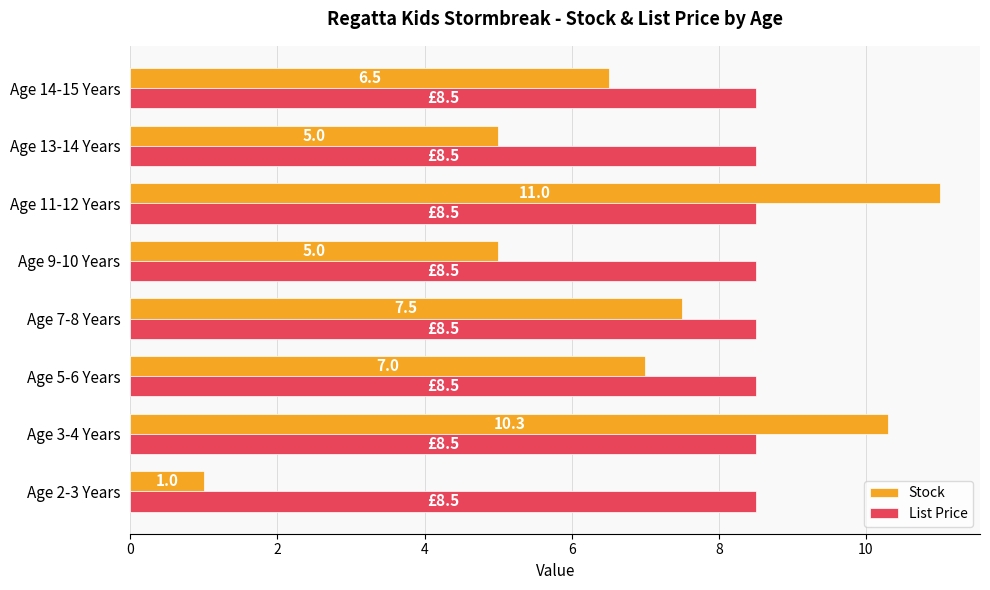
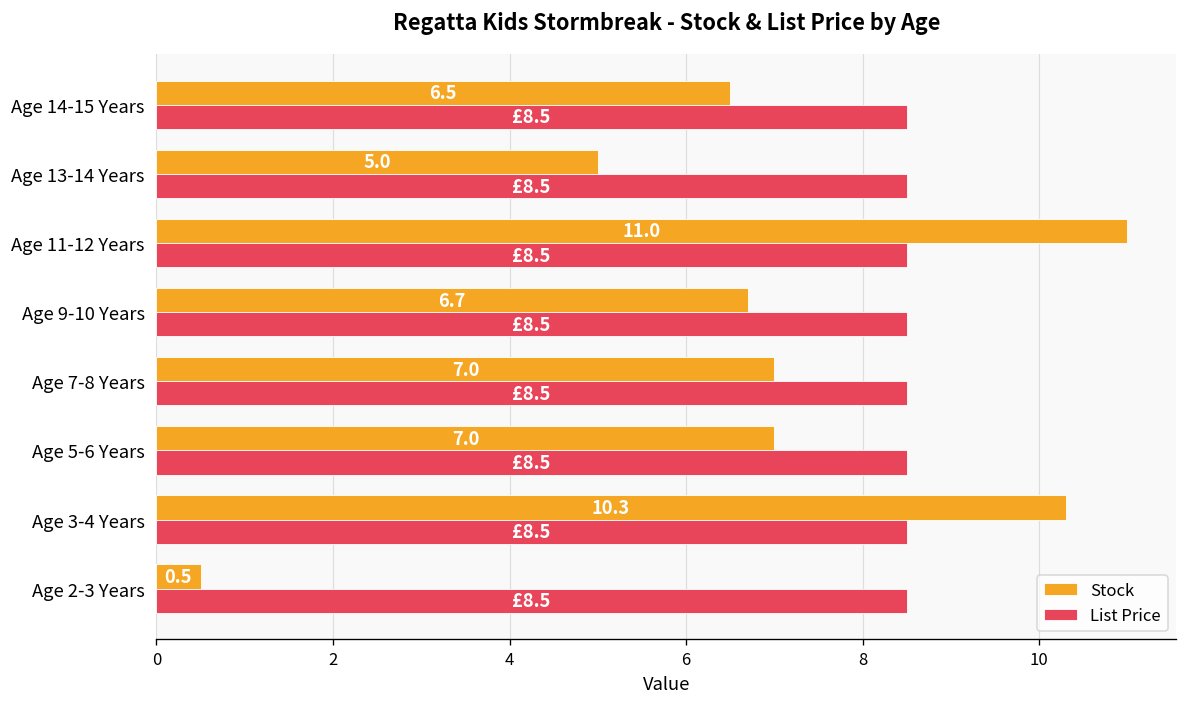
Stock, Age 9-10 Years: 5.0 -> 6.7
Stock, Age 7-8 Years: 7.5 -> 7.0
Stock, Age 2-3 Years: 1.0 -> 0.5
